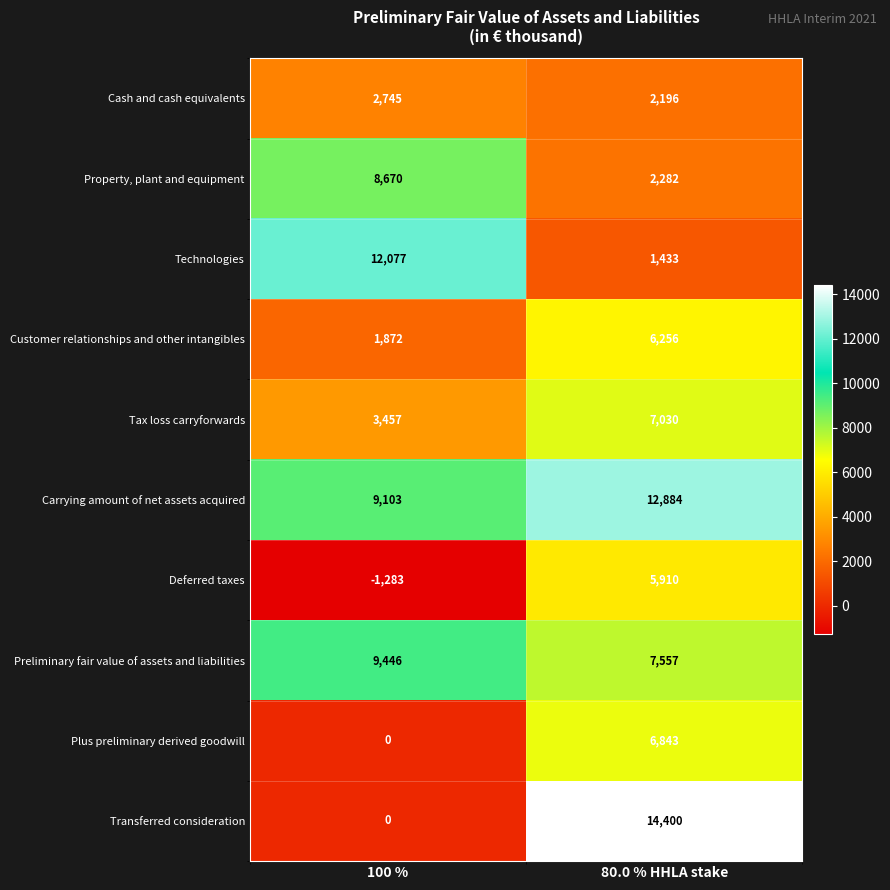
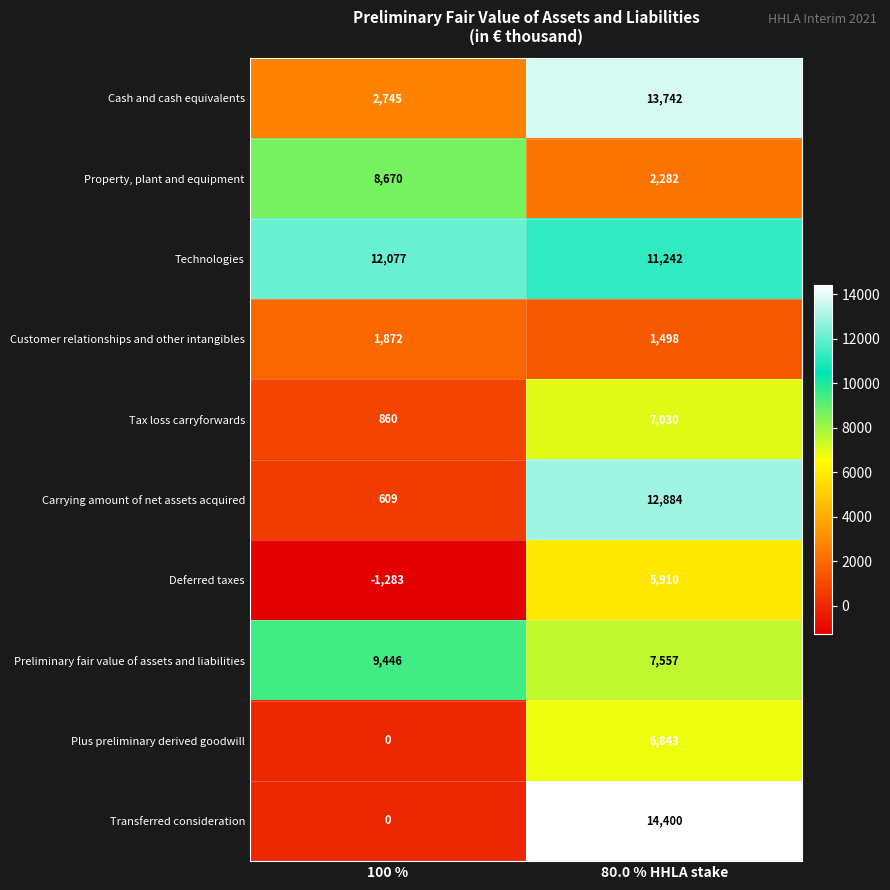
Cash and cash equivalents, 80.0 % HHLA stake: 2,196 -> 13,742
Technologies, 80.0 % HHLA stake: 1,433 -> 11,242
Customer relationships and other intangibles, 80.0 % HHLA stake: 6,256 -> 1,498
Tax loss carryforwards, 100 %: 3,457 -> 860
Carrying amount of net assets acquired, 100 %: 9,103 -> 609
